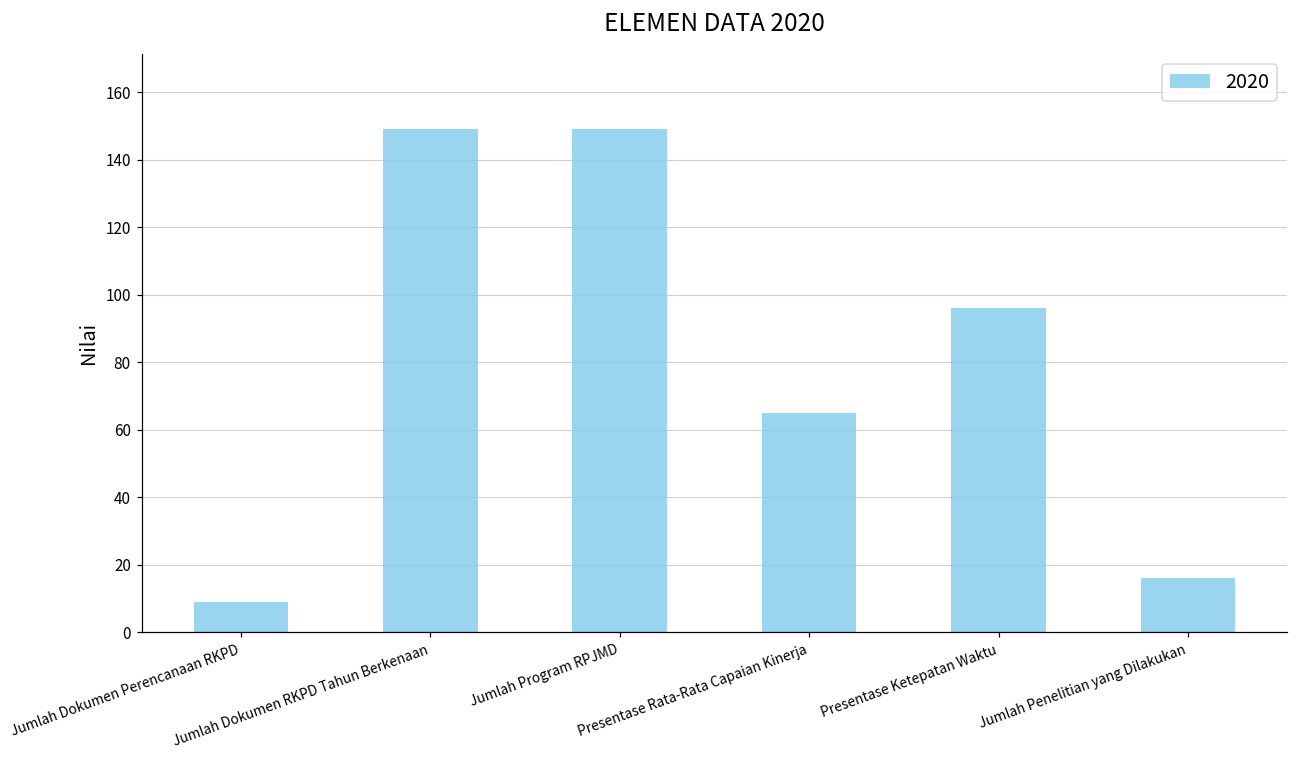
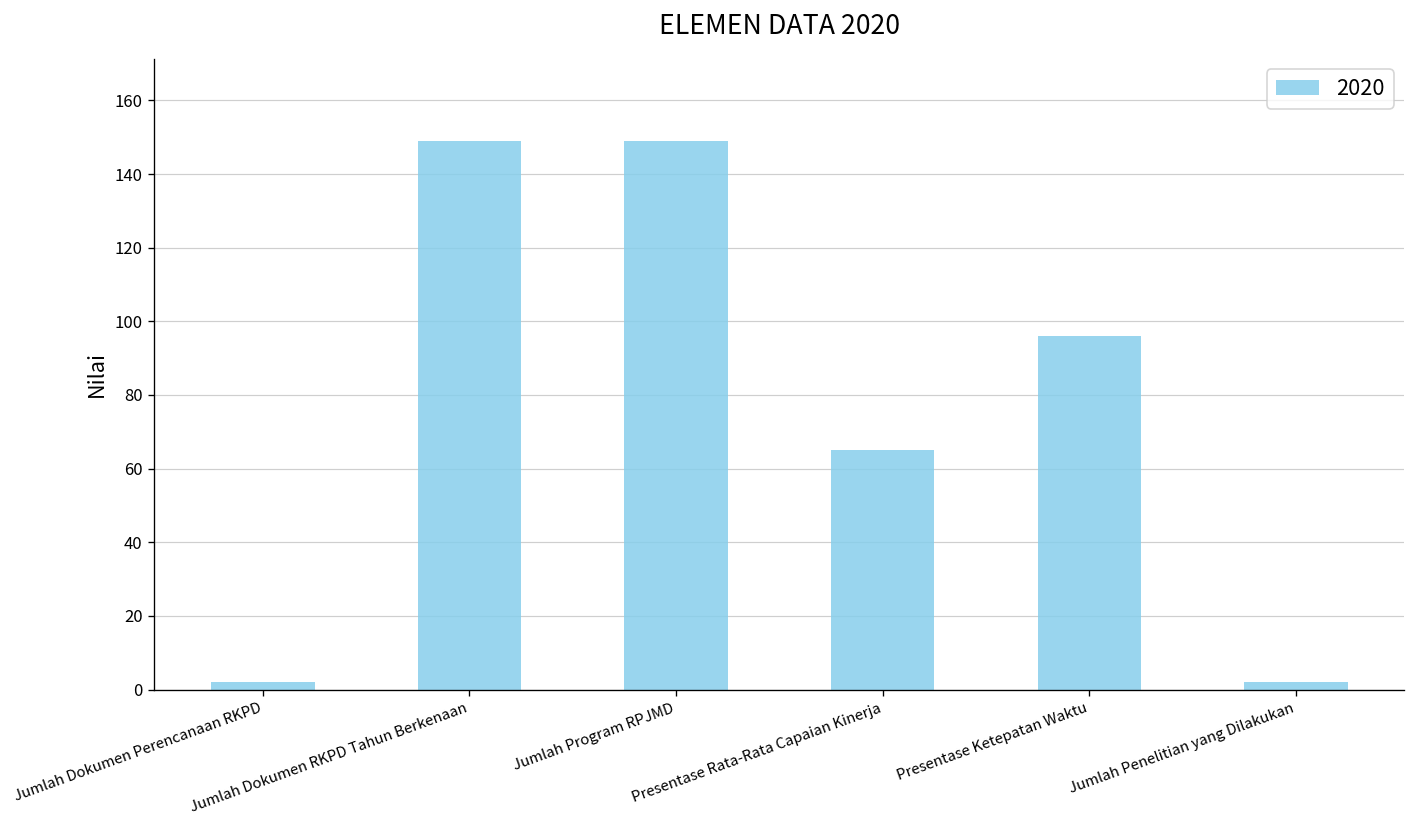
Jumlah Dokumen Perencanaan RKPD: 9 -> 2
Jumlah Penelitian yang Dilakukan: 16 -> 2
